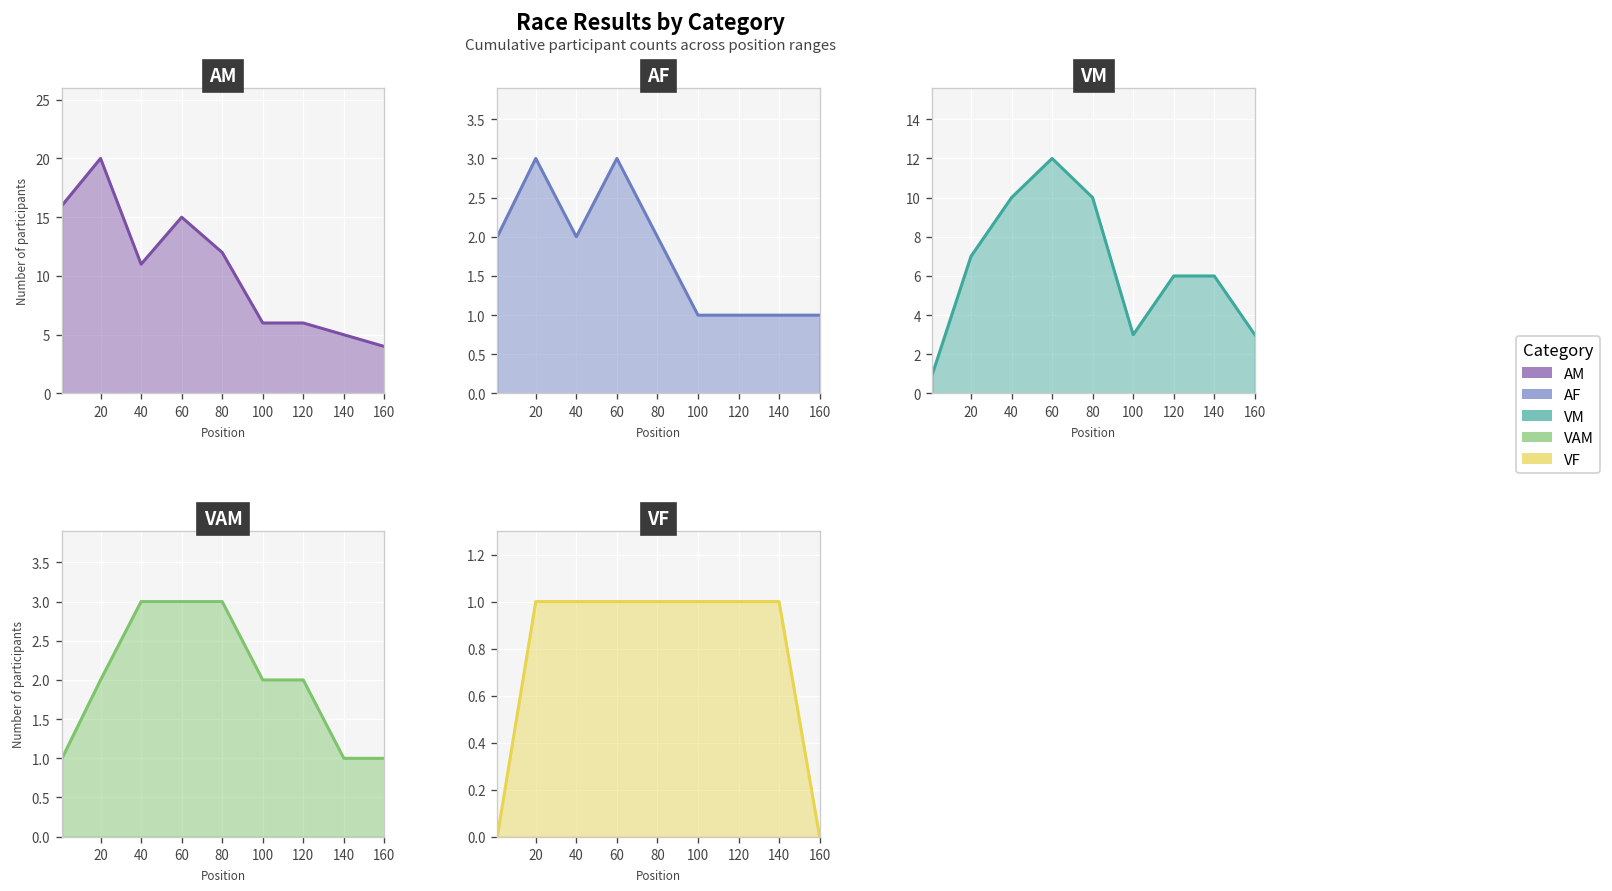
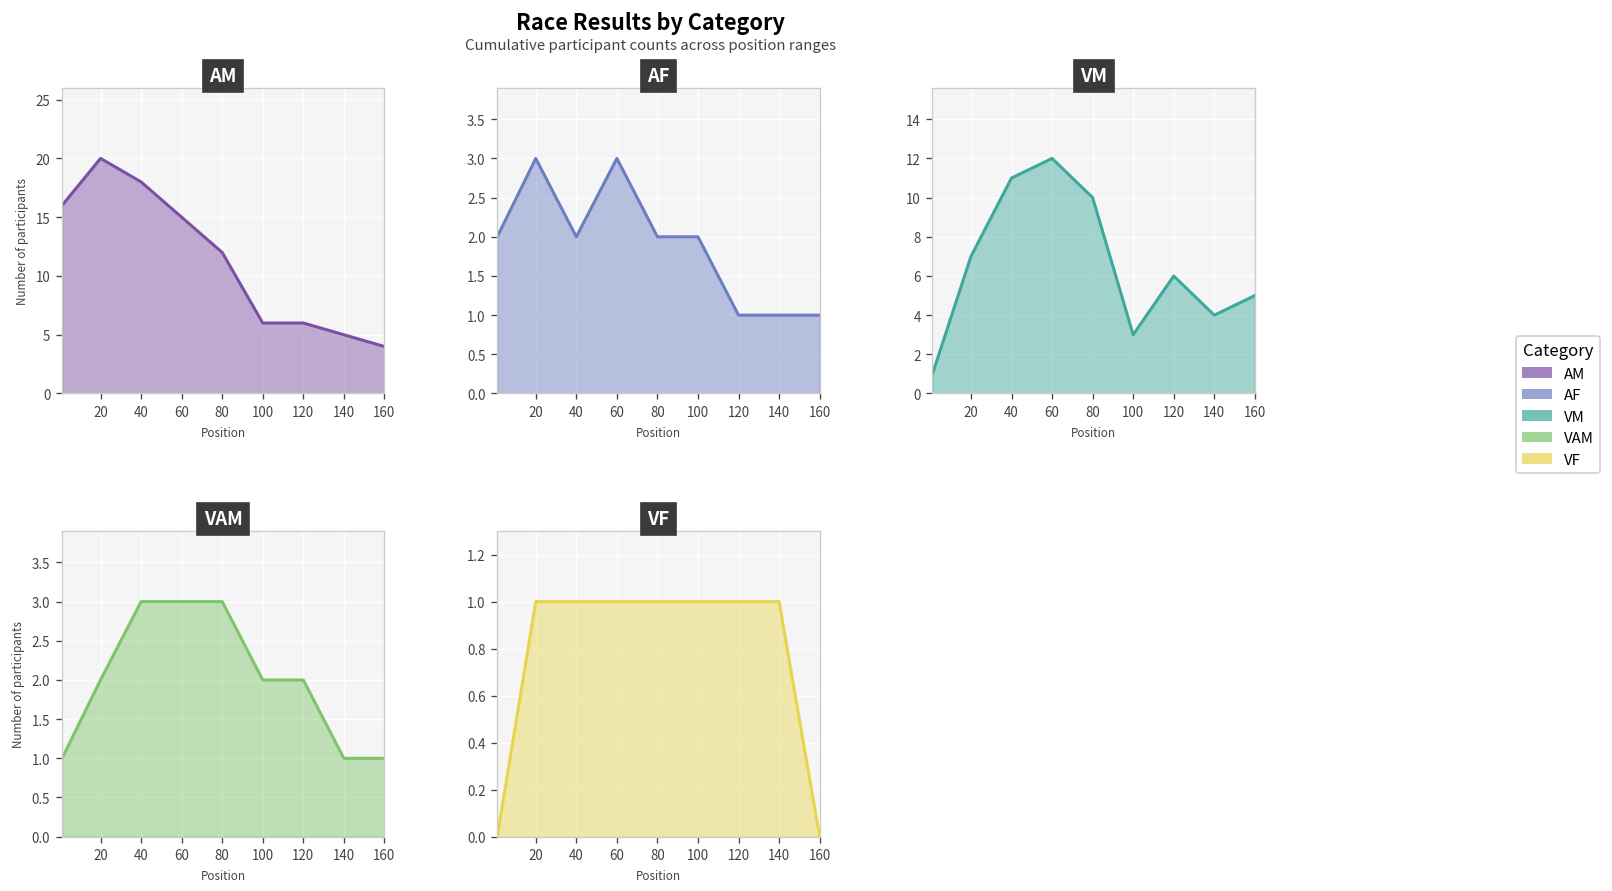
AM, 40: 11 -> 18
AF, 100: 1 -> 2
VM, 40: 10 -> 11
VM, 140: 6 -> 4
VM, 160: 3 -> 5
